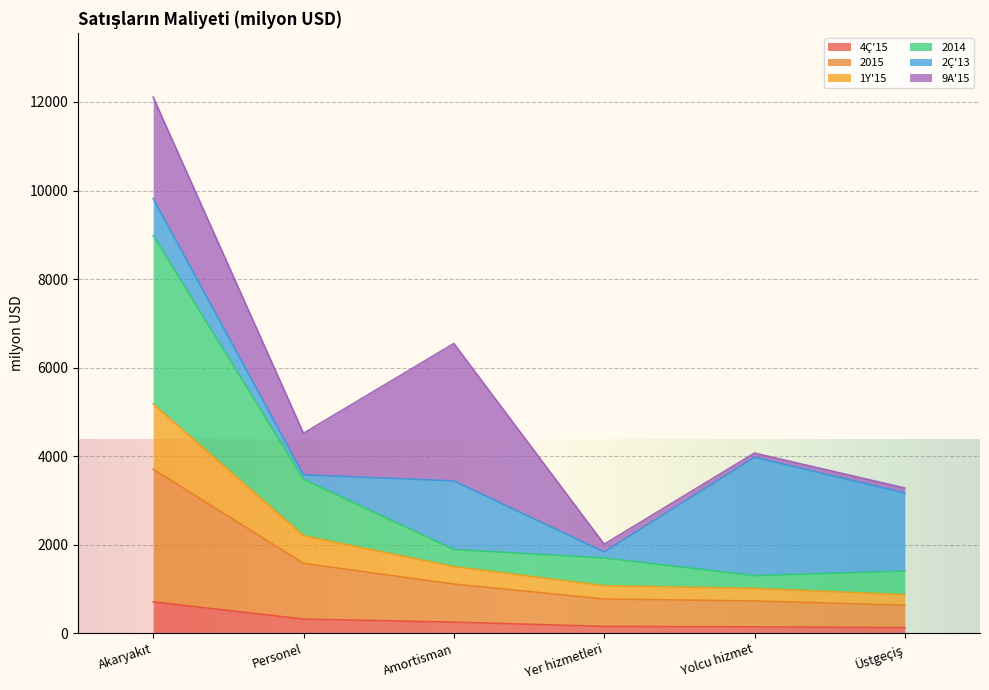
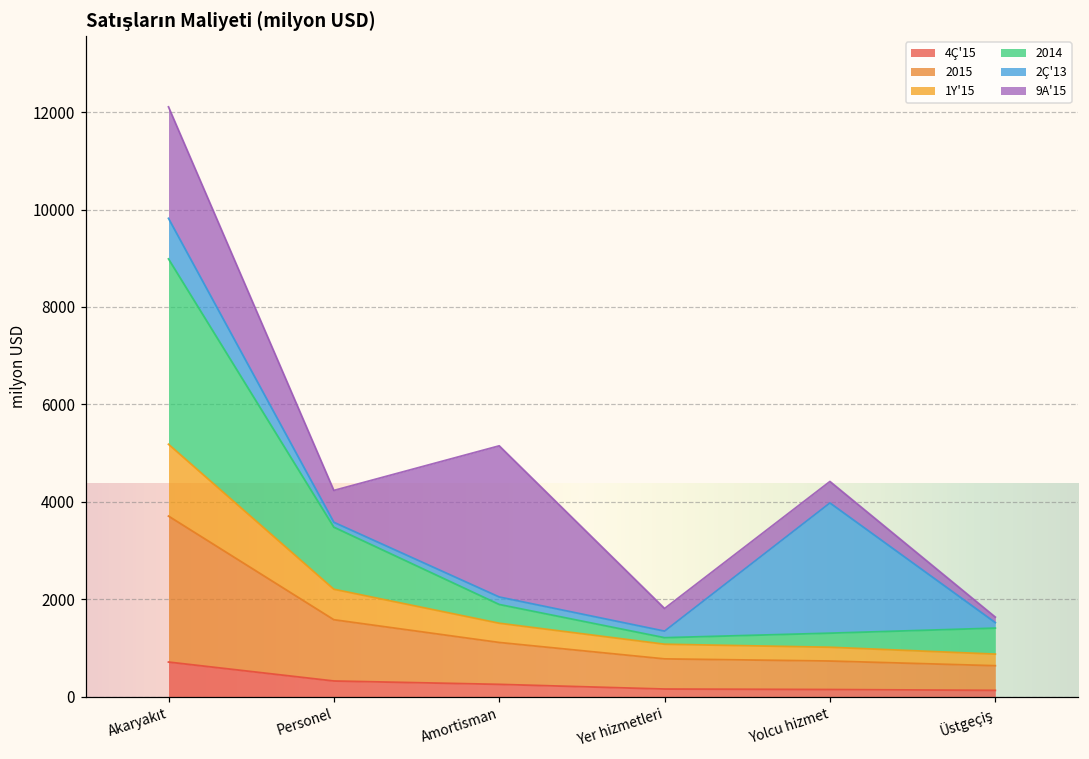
9A'15, Personel: 900 -> 700
2Ç'13, Amortisman: 1600 -> 200
2014, Yer hizmetleri: 600 -> 100
9A'15, Yer hizmetleri: 200 -> 500
9A'15, Yolcu hizmet: 100 -> 400
2Ç'13, Üstgeçiş: 1800 -> 100
